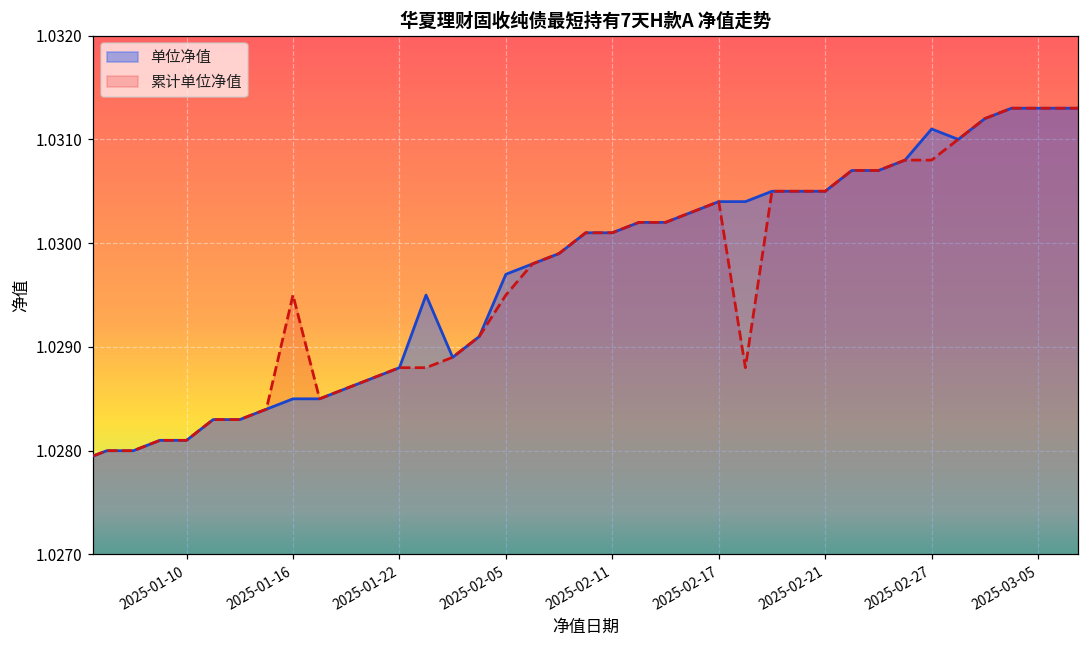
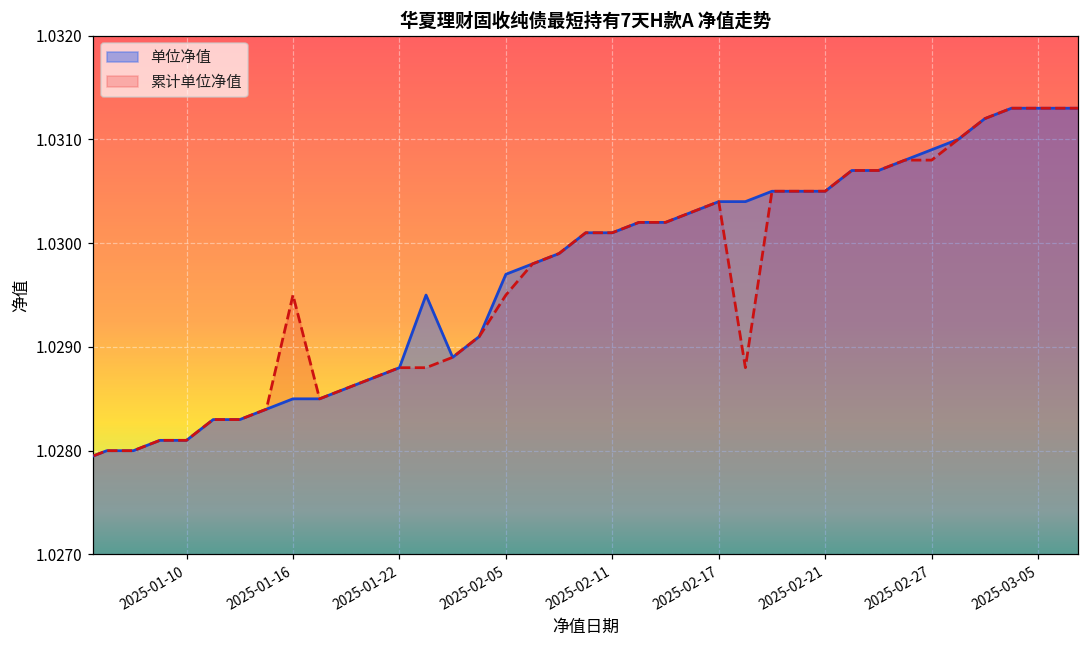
单位净值, 2025-02-27: 1.0311 -> 1.0309
